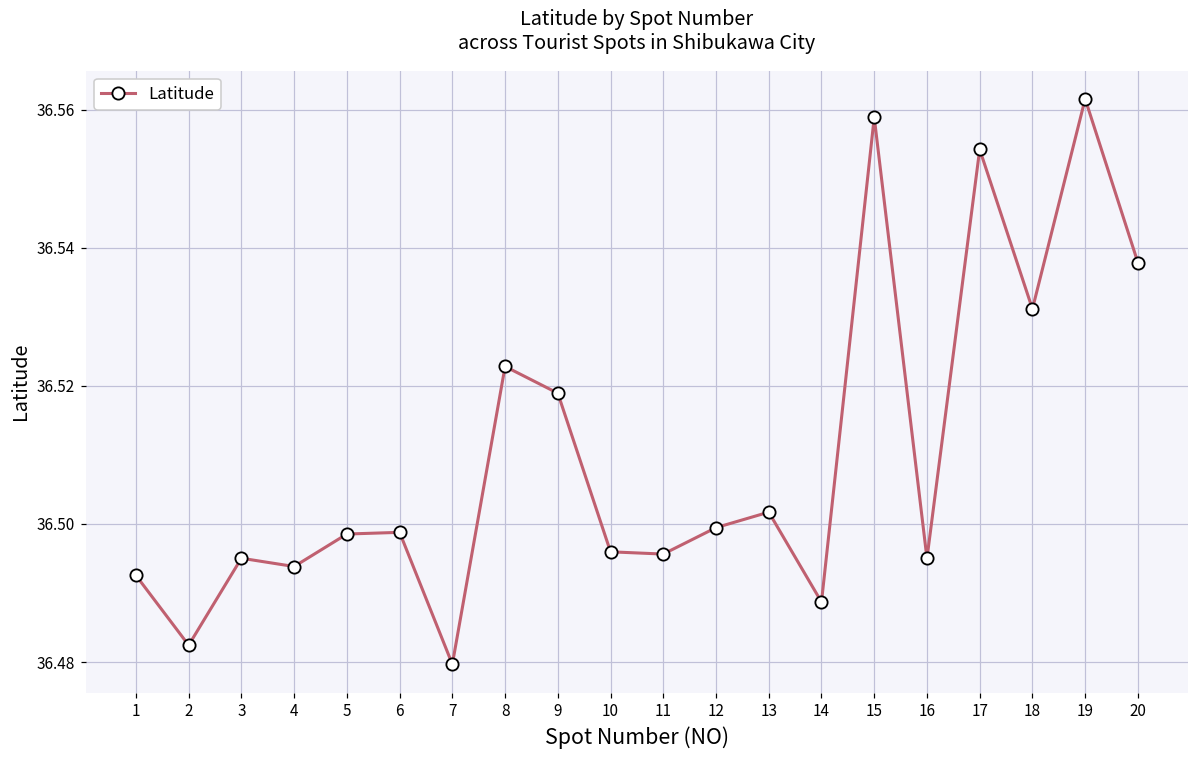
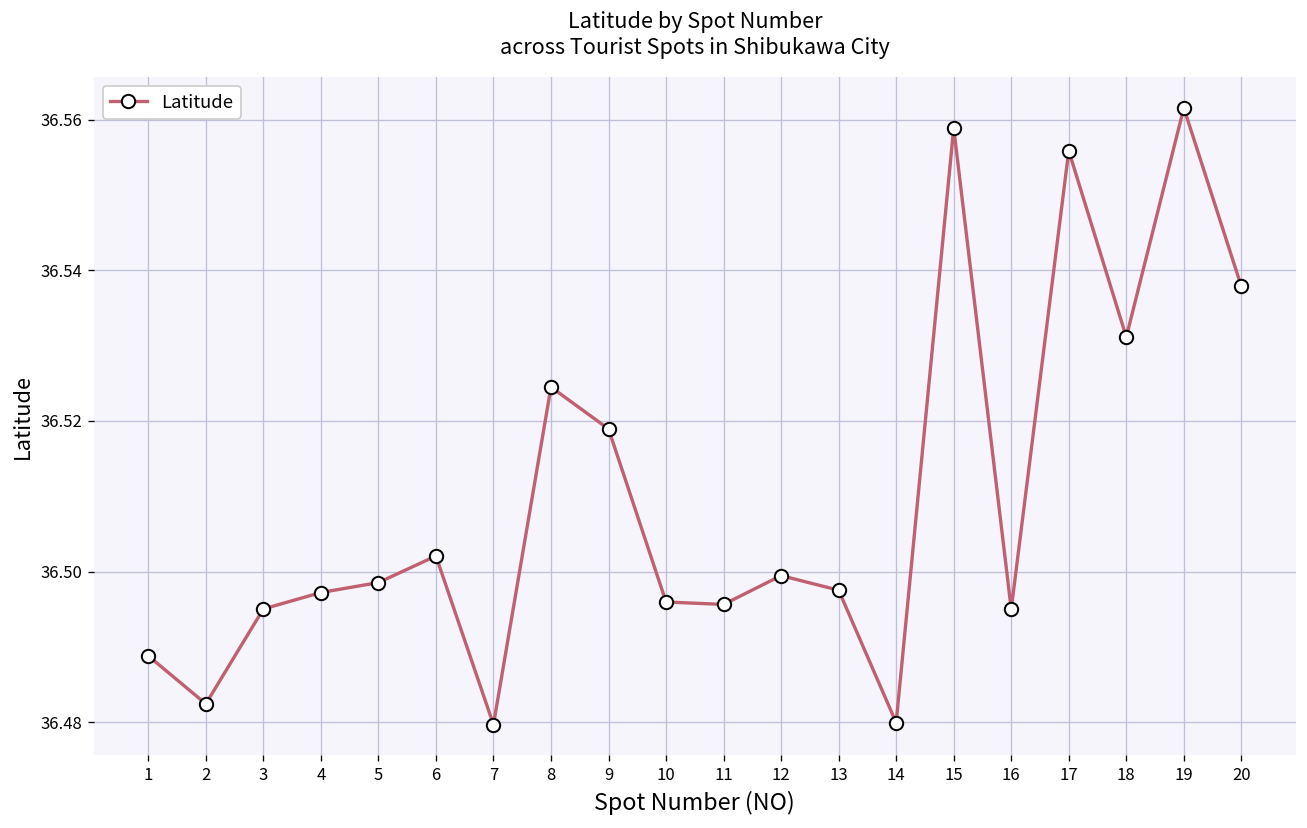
1: 36.493 -> 36.489
4: 36.494 -> 36.497
6: 36.499 -> 36.502
8: 36.523 -> 36.524
13: 36.502 -> 36.498
14: 36.489 -> 36.480
17: 36.554 -> 36.556
